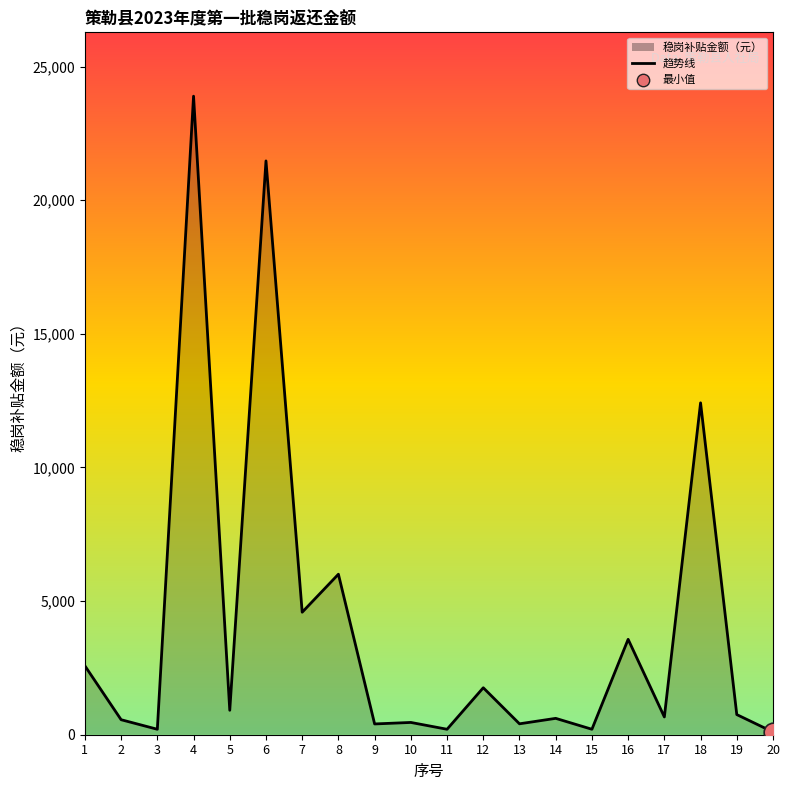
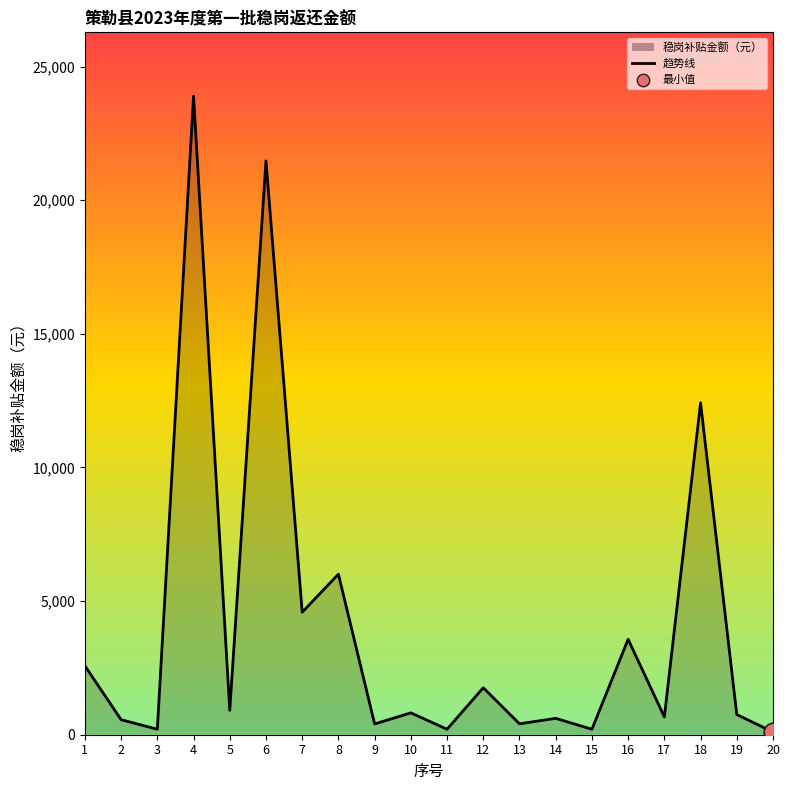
稳岗补贴金额（元）, 10: 500 -> 800
